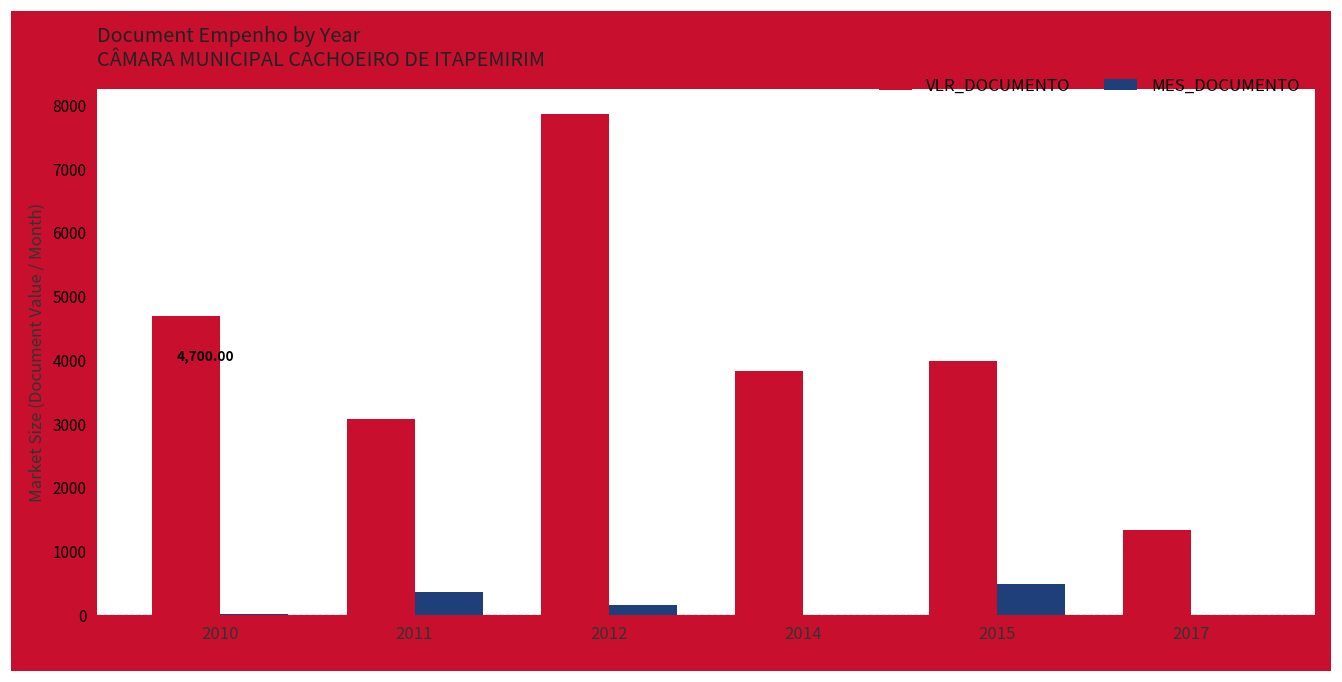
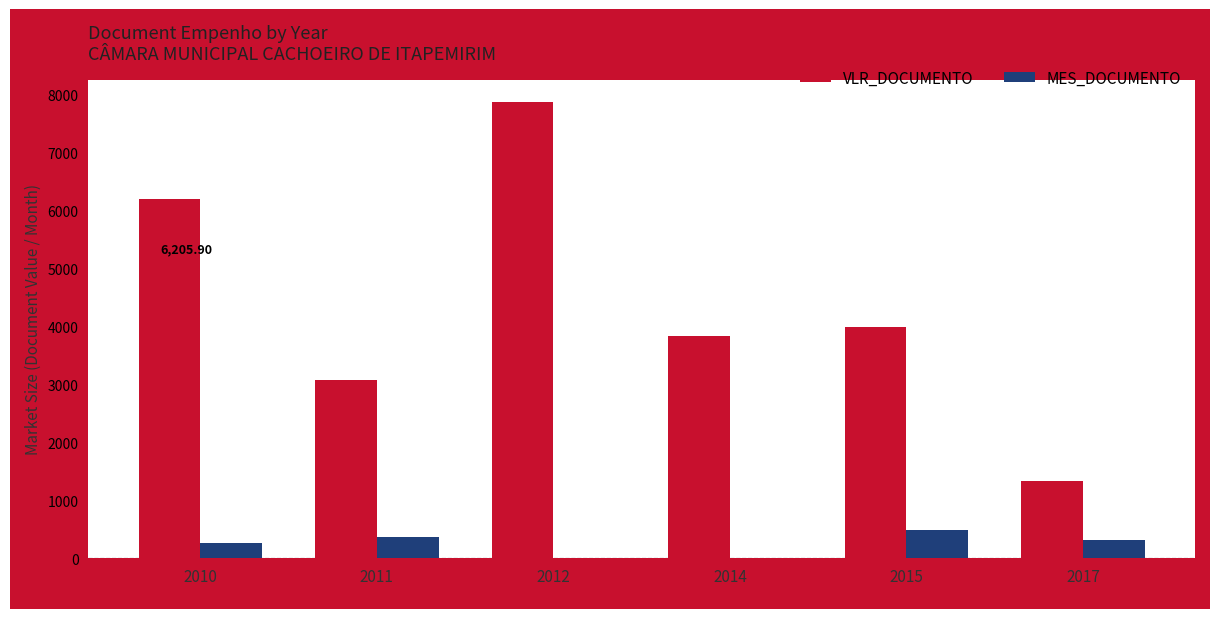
VLR_DOCUMENTO, 2010: 4,700.00 -> 6,205.90
MES_DOCUMENTO, 2010: 0 -> 300
MES_DOCUMENTO, 2012: 200 -> 0
MES_DOCUMENTO, 2017: 0 -> 300
